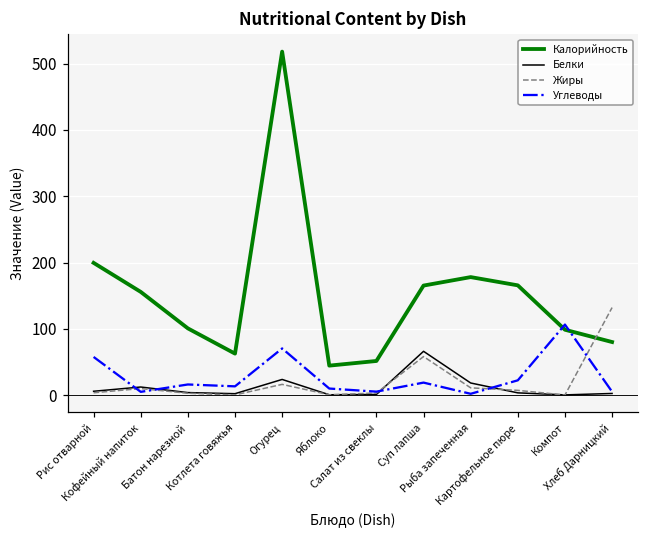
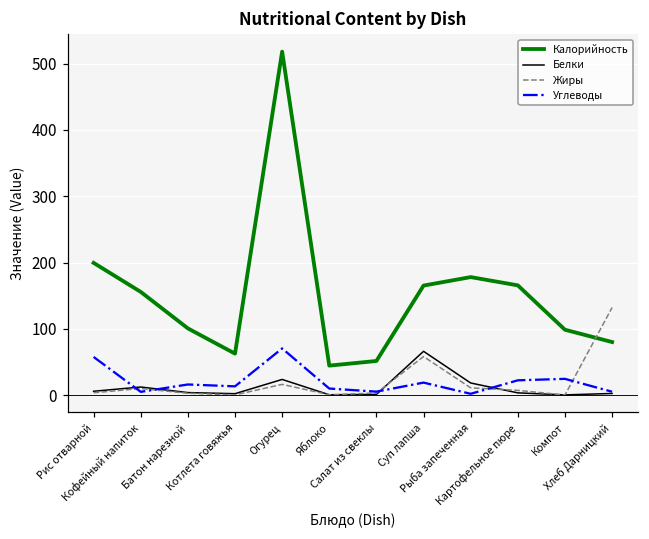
Углеводы, Компот: 110 -> 20
